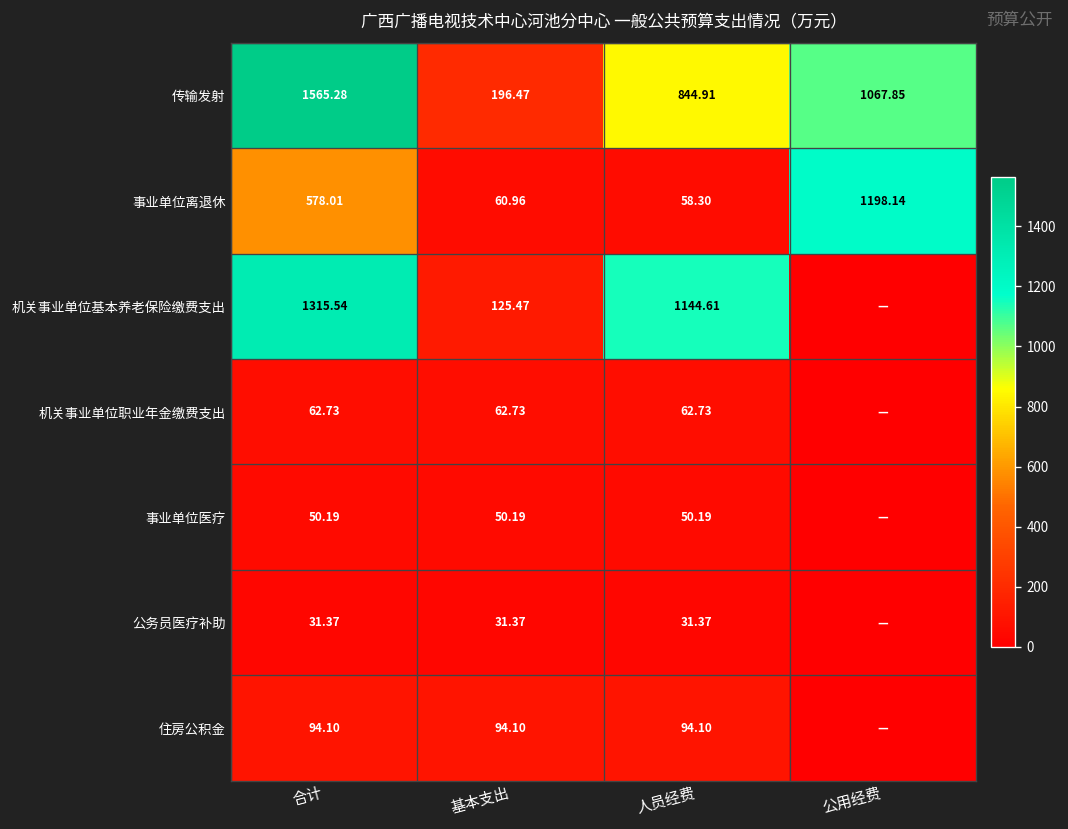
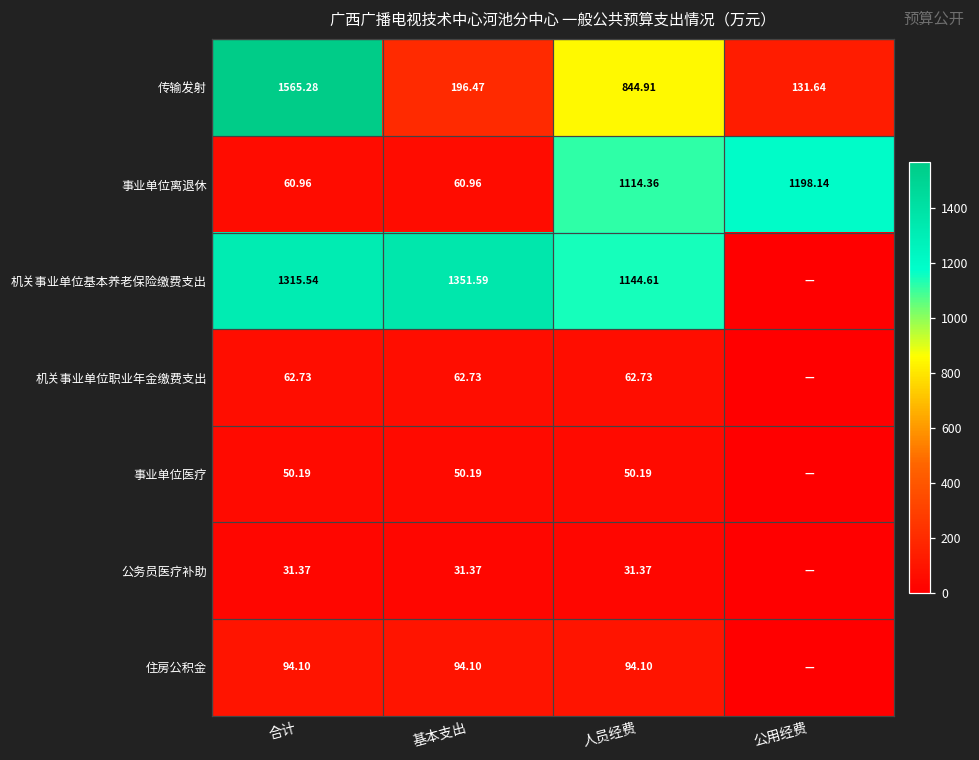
传输发射, 公用经费: 1067.85 -> 131.64
事业单位离退休, 合计: 578.01 -> 60.96
事业单位离退休, 人员经费: 58.30 -> 1114.36
机关事业单位基本养老保险缴费支出, 基本支出: 125.47 -> 1351.59
